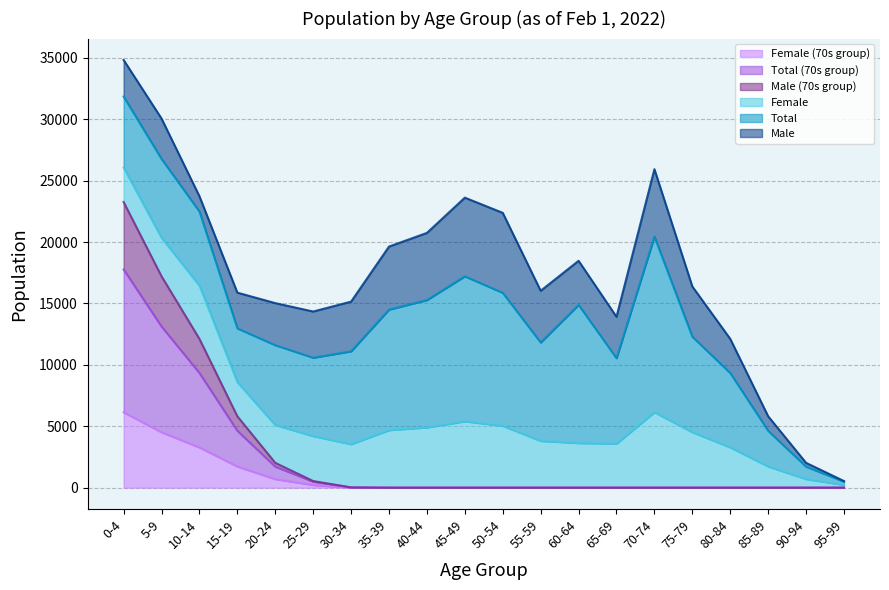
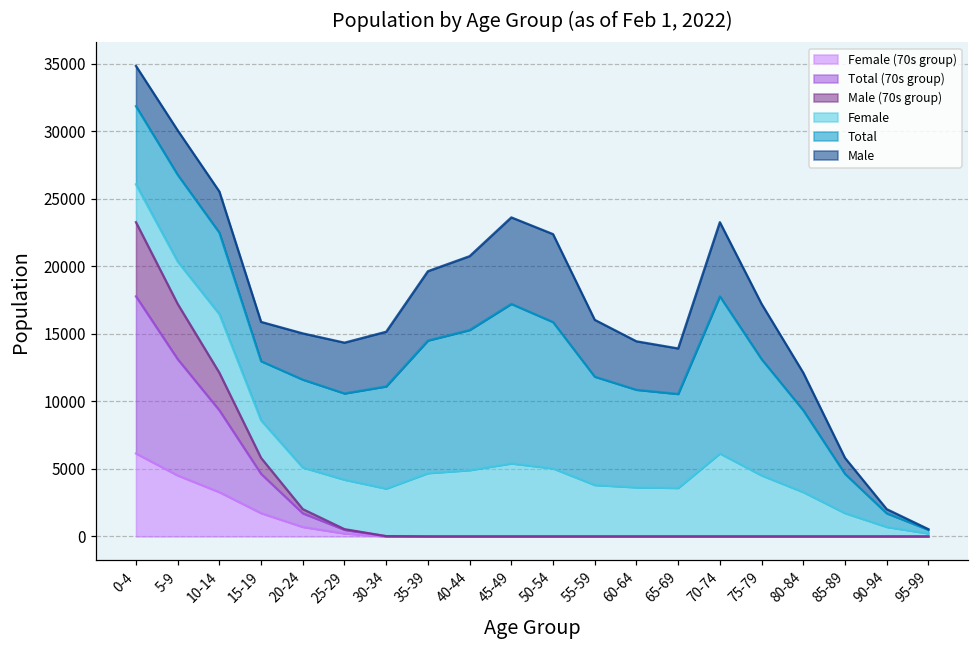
Male, 10-14: 1200 -> 3000
Total, 60-64: 11300 -> 7200
Total, 70-74: 14300 -> 11600
Total, 75-79: 7800 -> 8600
